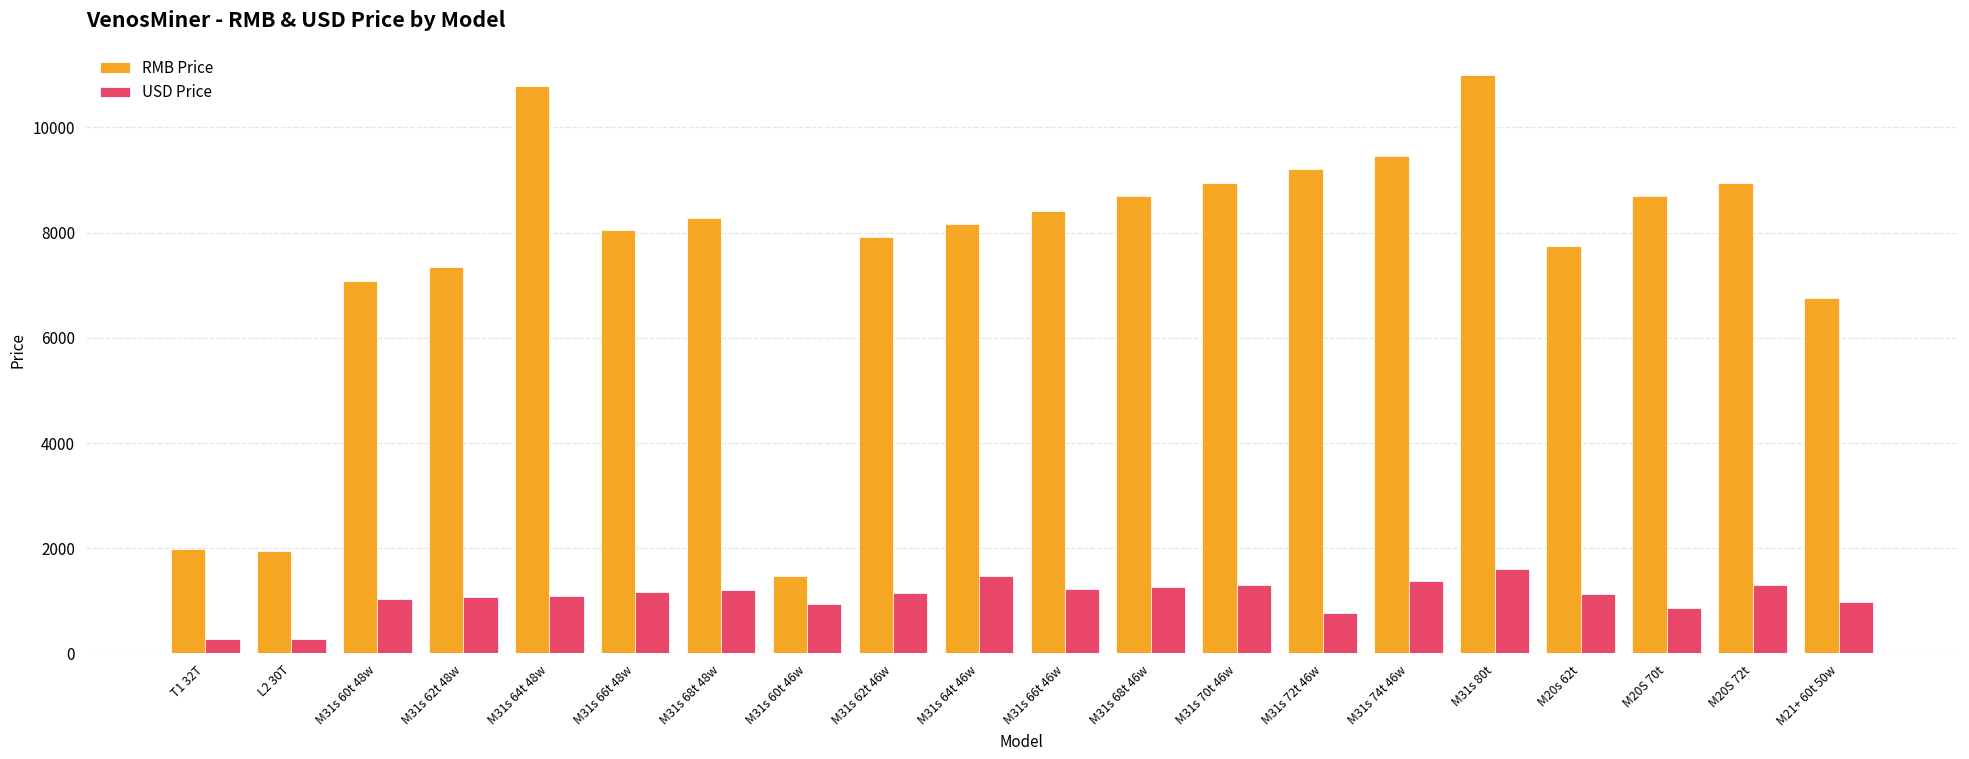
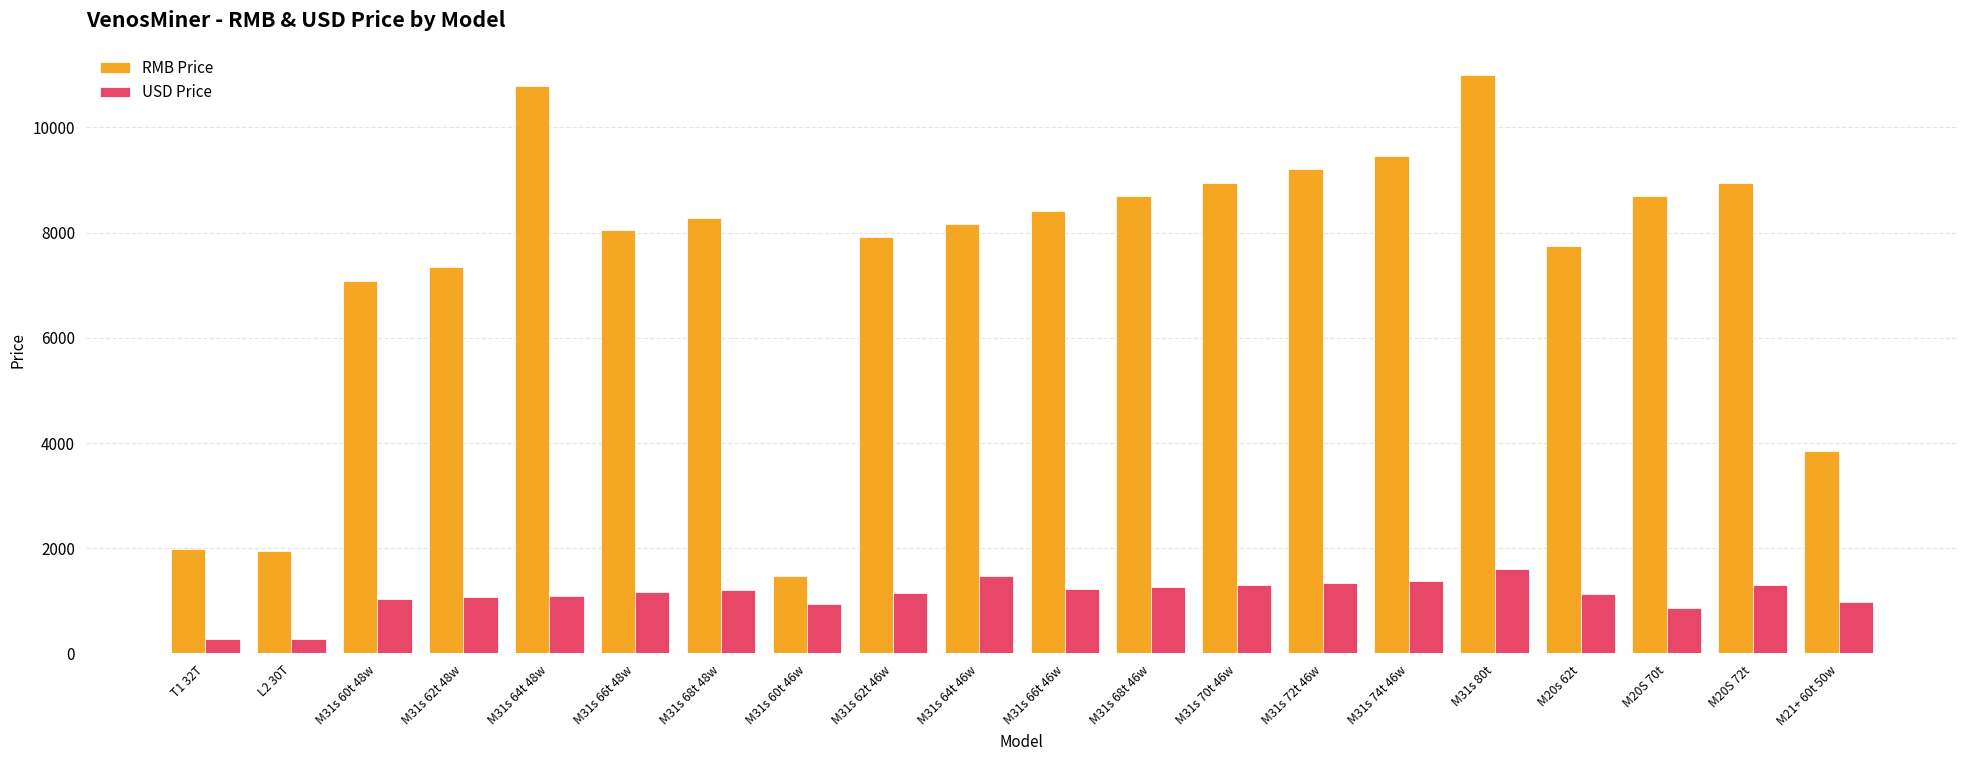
USD Price, M31s 72t 46w: 800 -> 1300
RMB Price, M21+ 60t 50w: 6800 -> 3800
